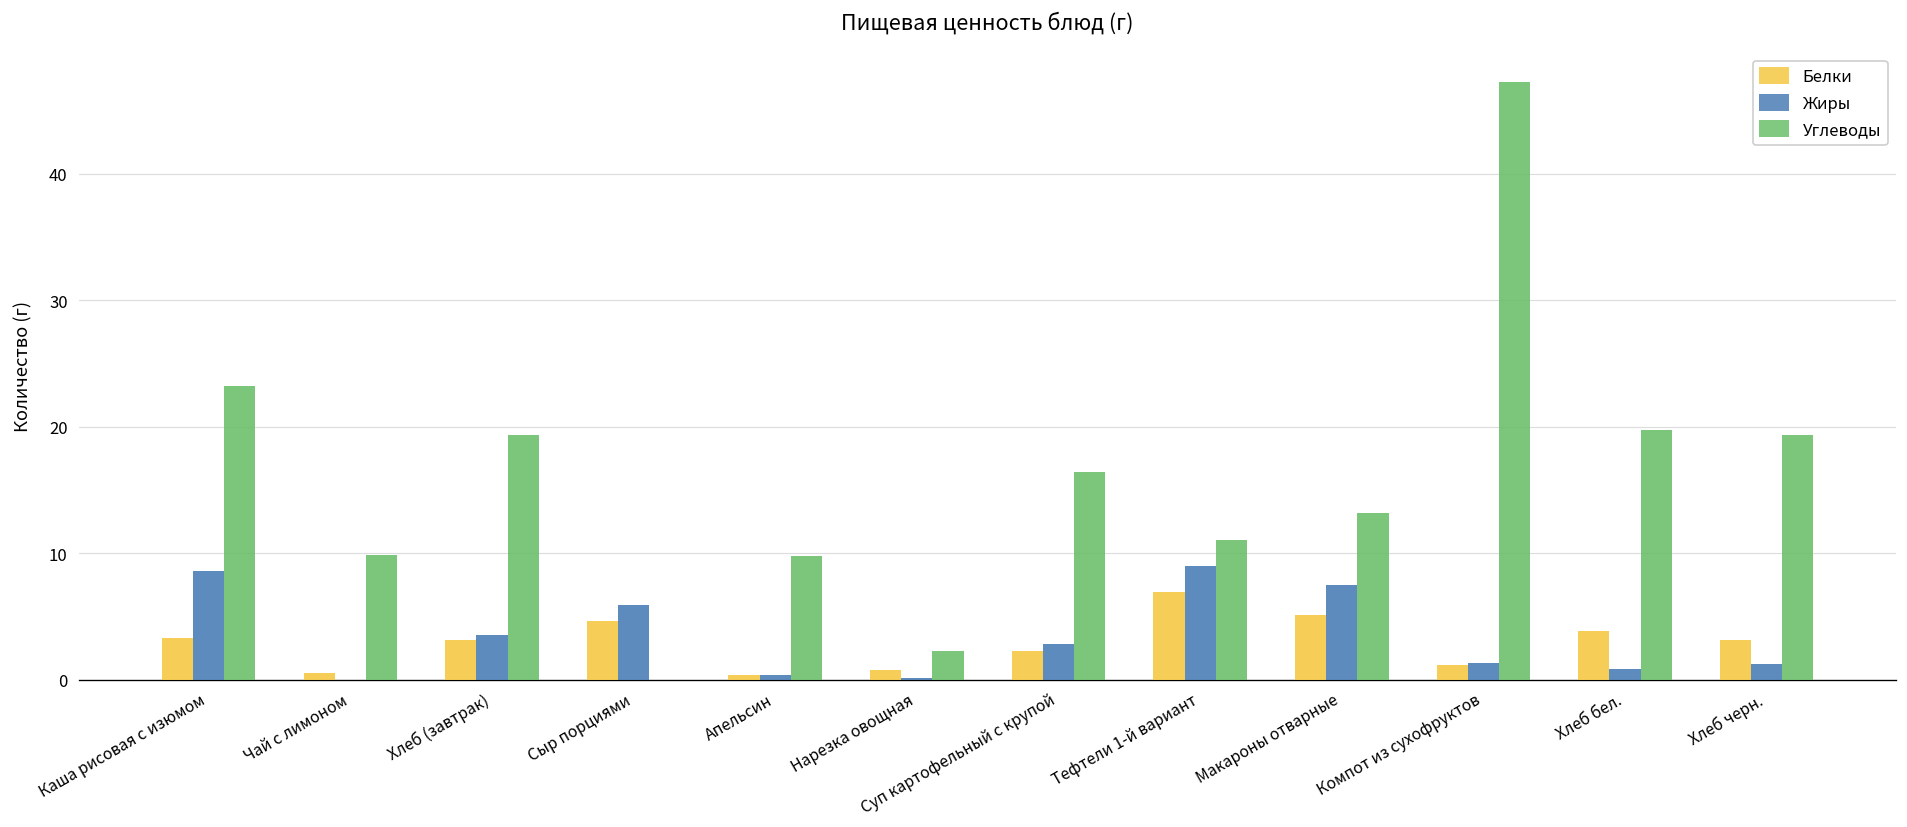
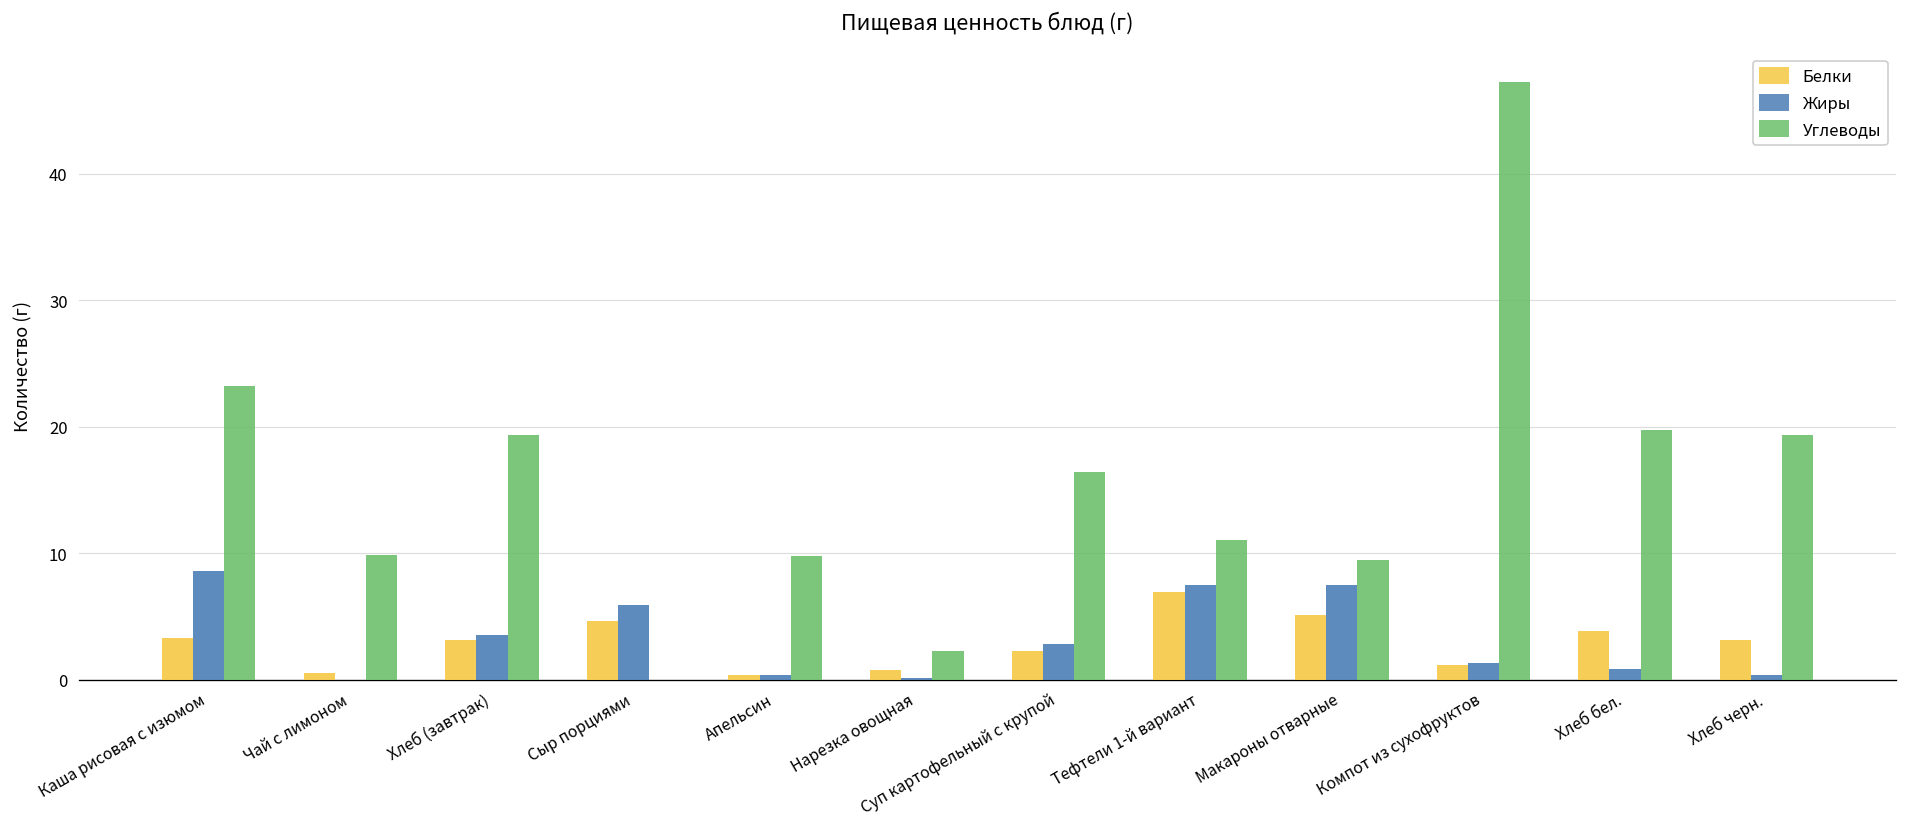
Жиры, Тефтели 1-й вариант: 9.0 -> 7.5
Углеводы, Макароны отварные: 13.2 -> 9.5
Жиры, Хлеб черн.: 1.2 -> 0.4
